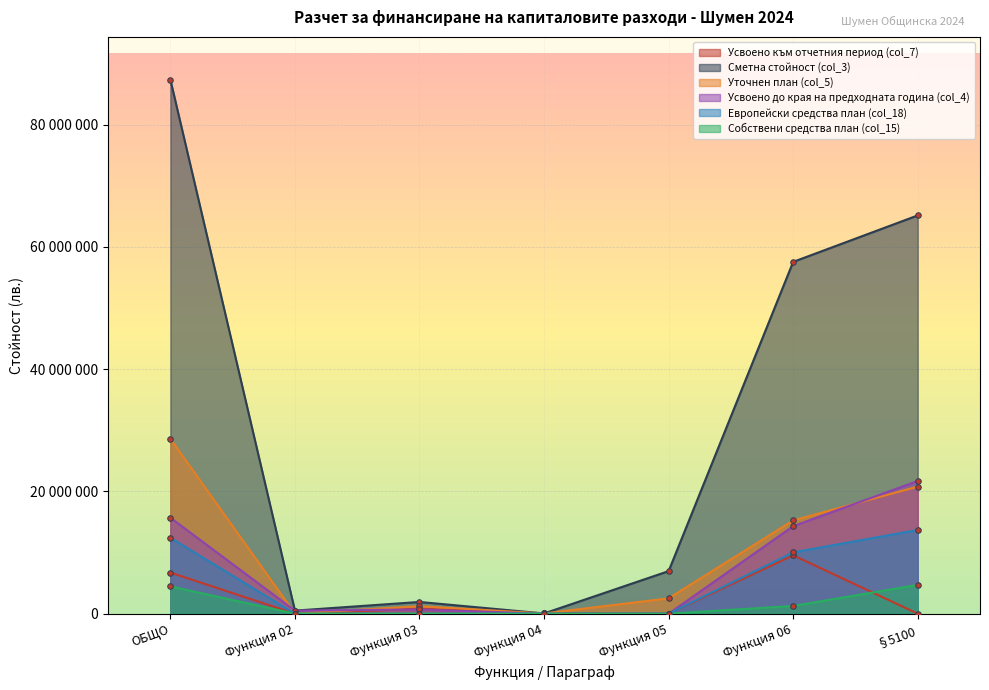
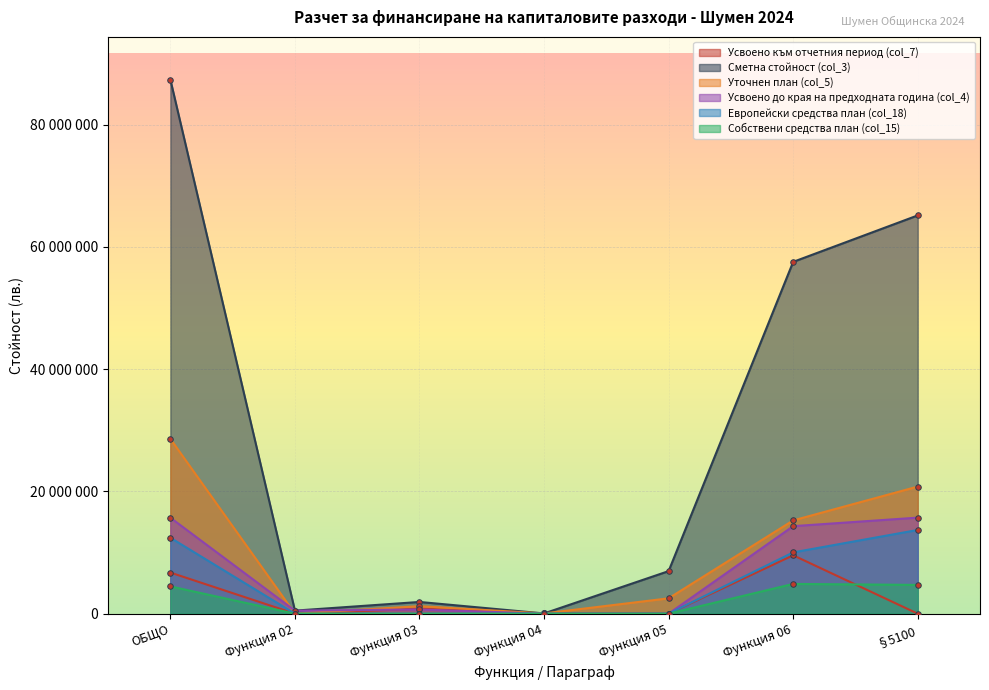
Собствени средства план (col_15), Функция 06: 1000000 -> 5000000
Усвоено до края на предходната година (col_4), §5100: 22000000 -> 16000000
